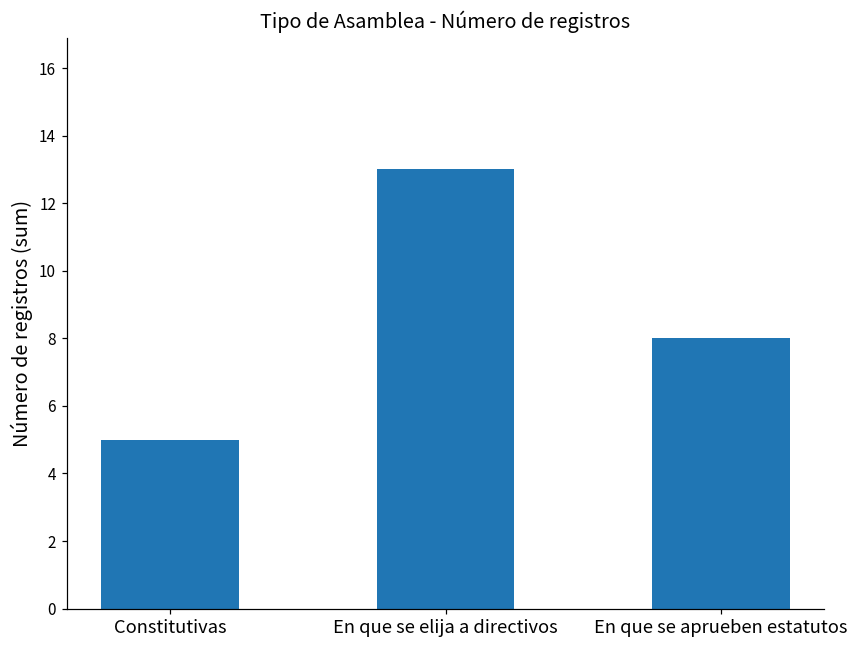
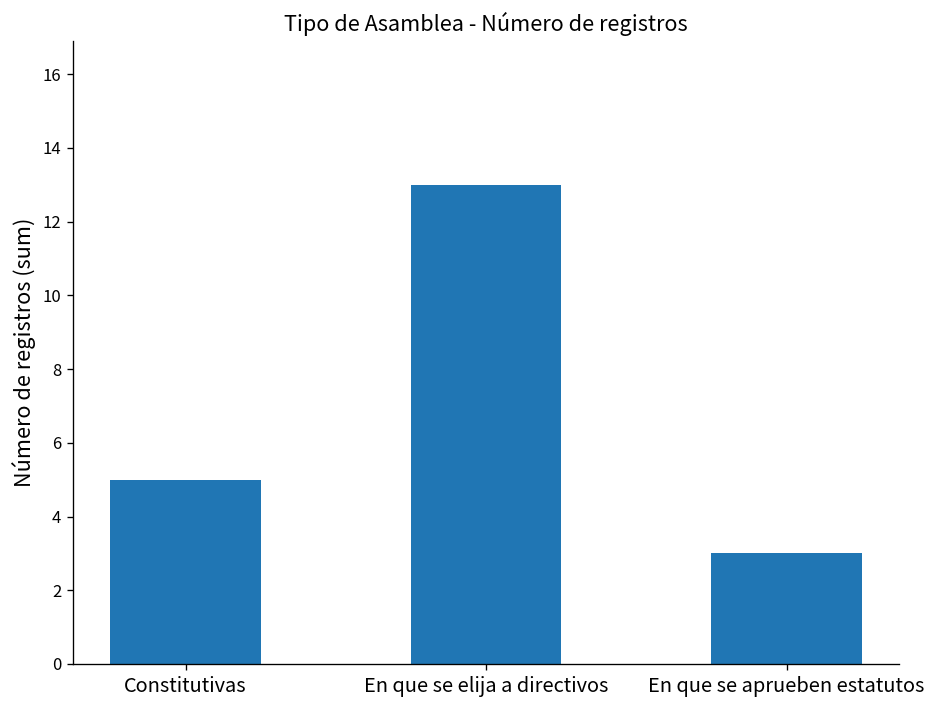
En que se aprueben estatutos: 8 -> 3
